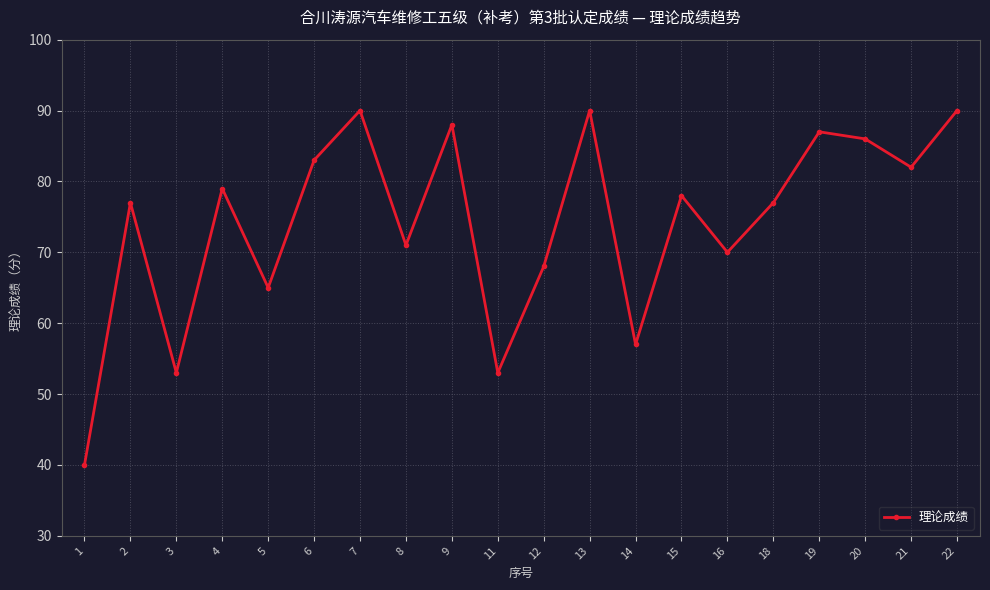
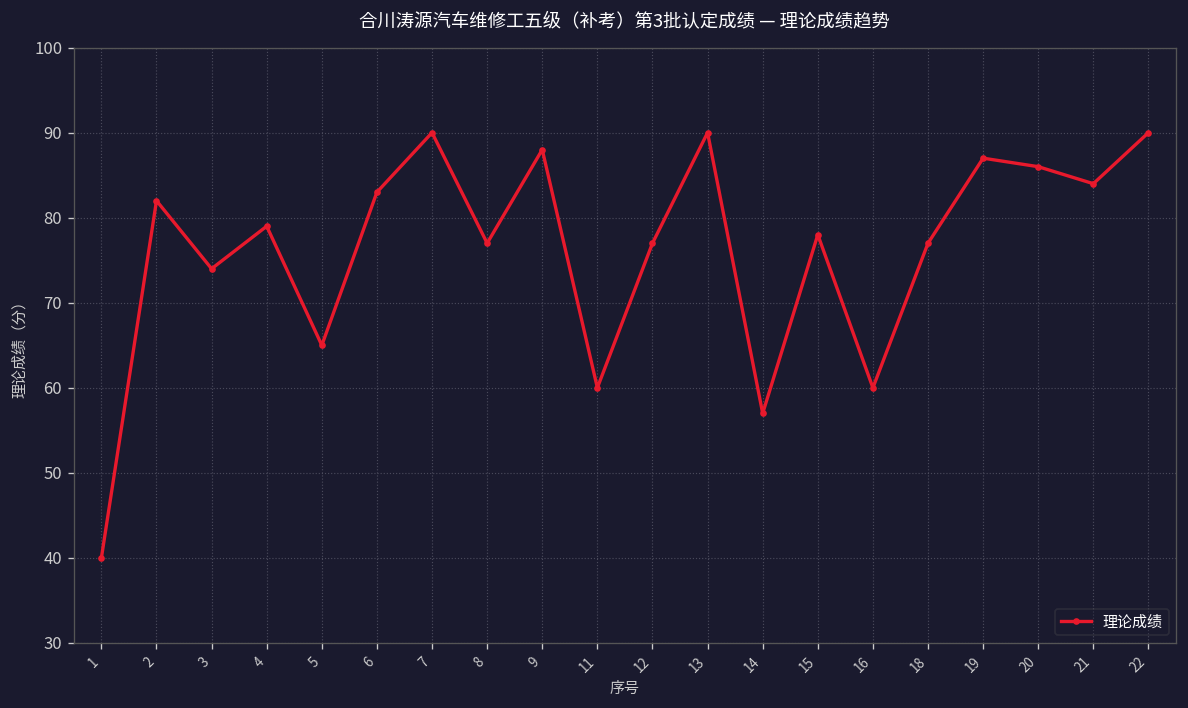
2: 77 -> 82
3: 53 -> 74
8: 71 -> 77
11: 53 -> 60
12: 68 -> 77
16: 70 -> 60
21: 82 -> 84
